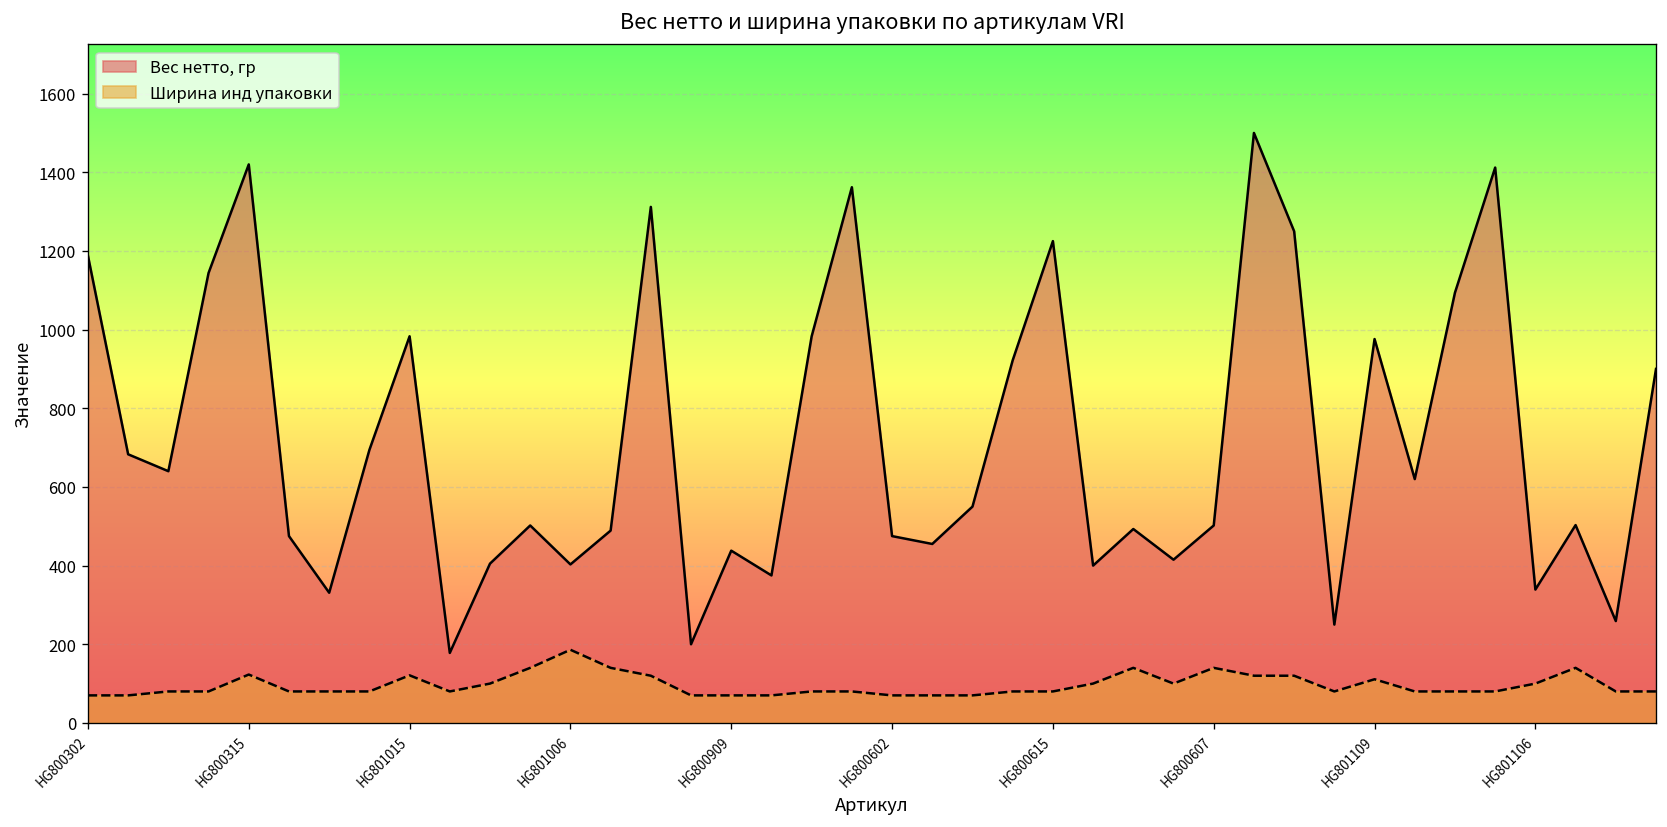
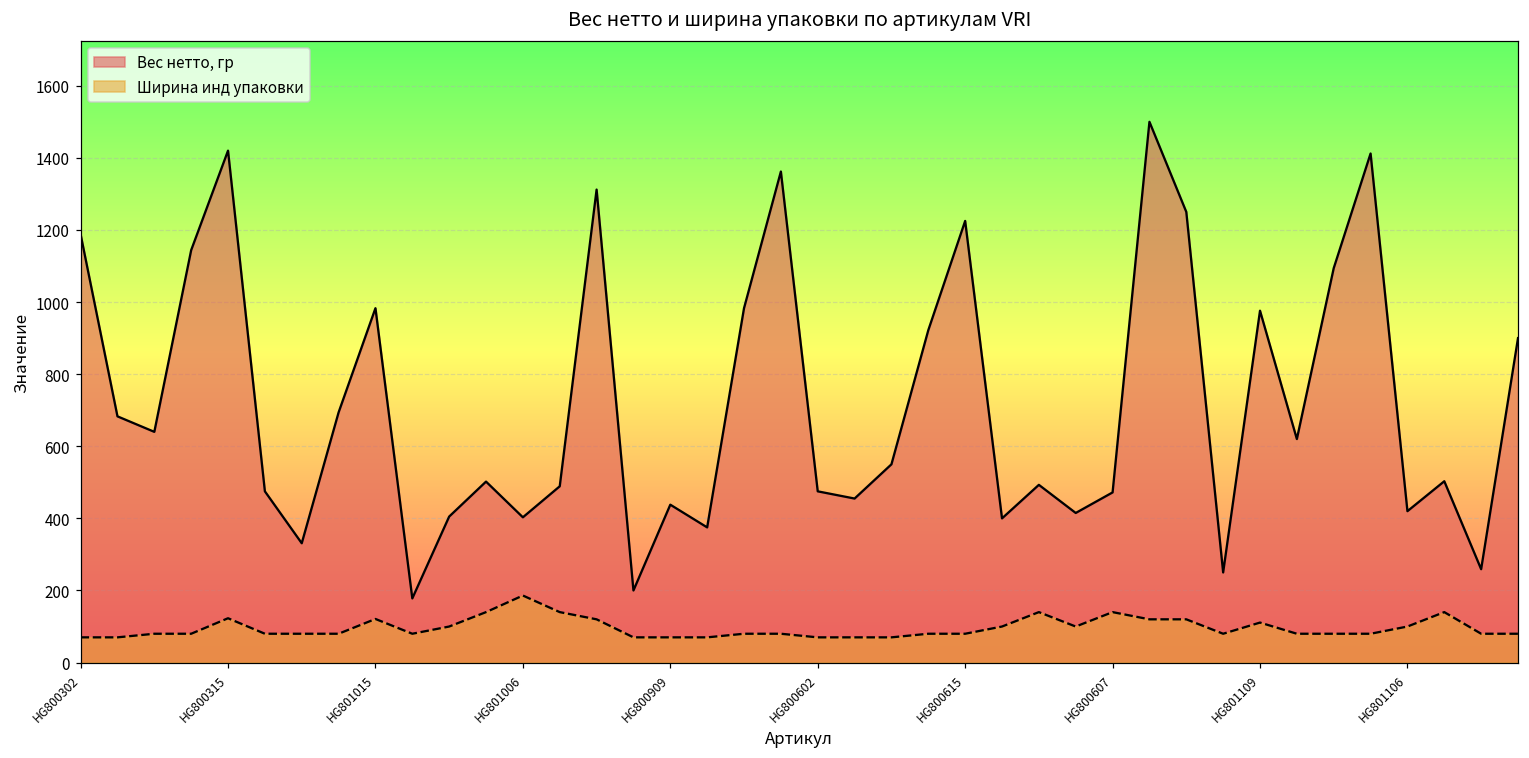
Вес нетто, гр, HG800607: 500 -> 470
Вес нетто, гр, HG801106: 340 -> 420
